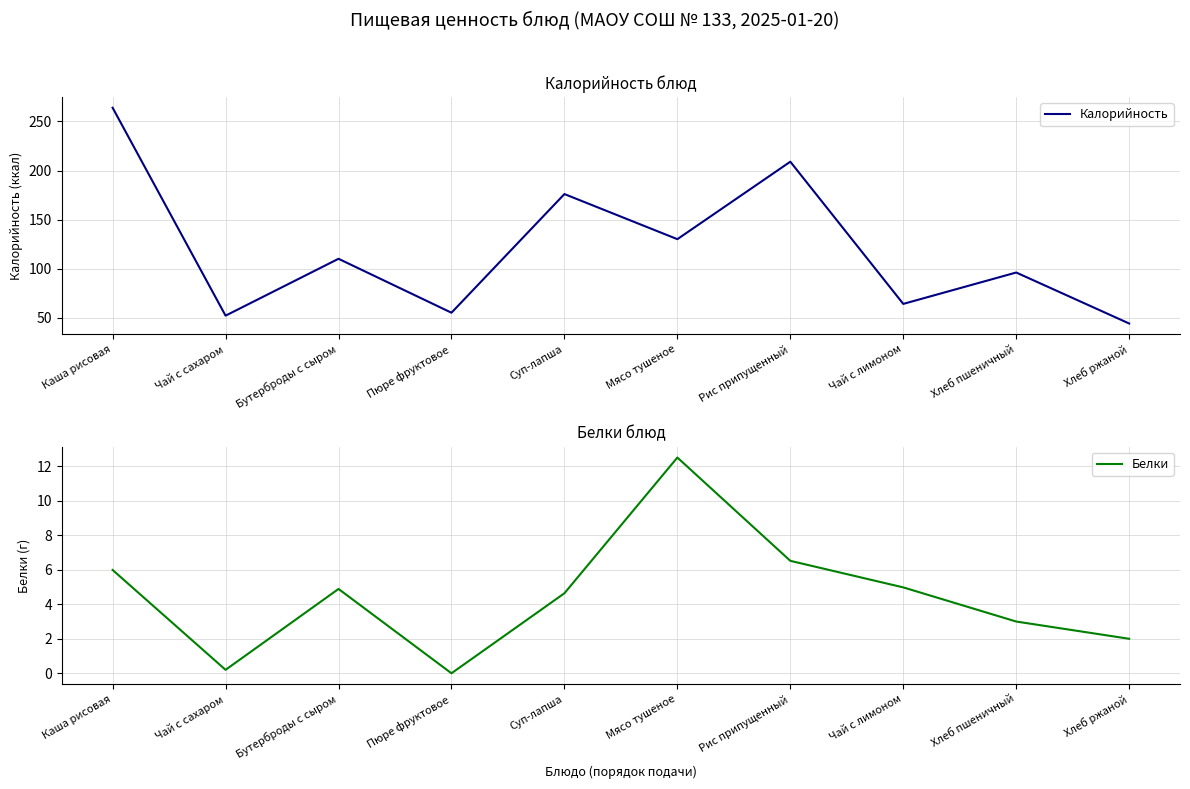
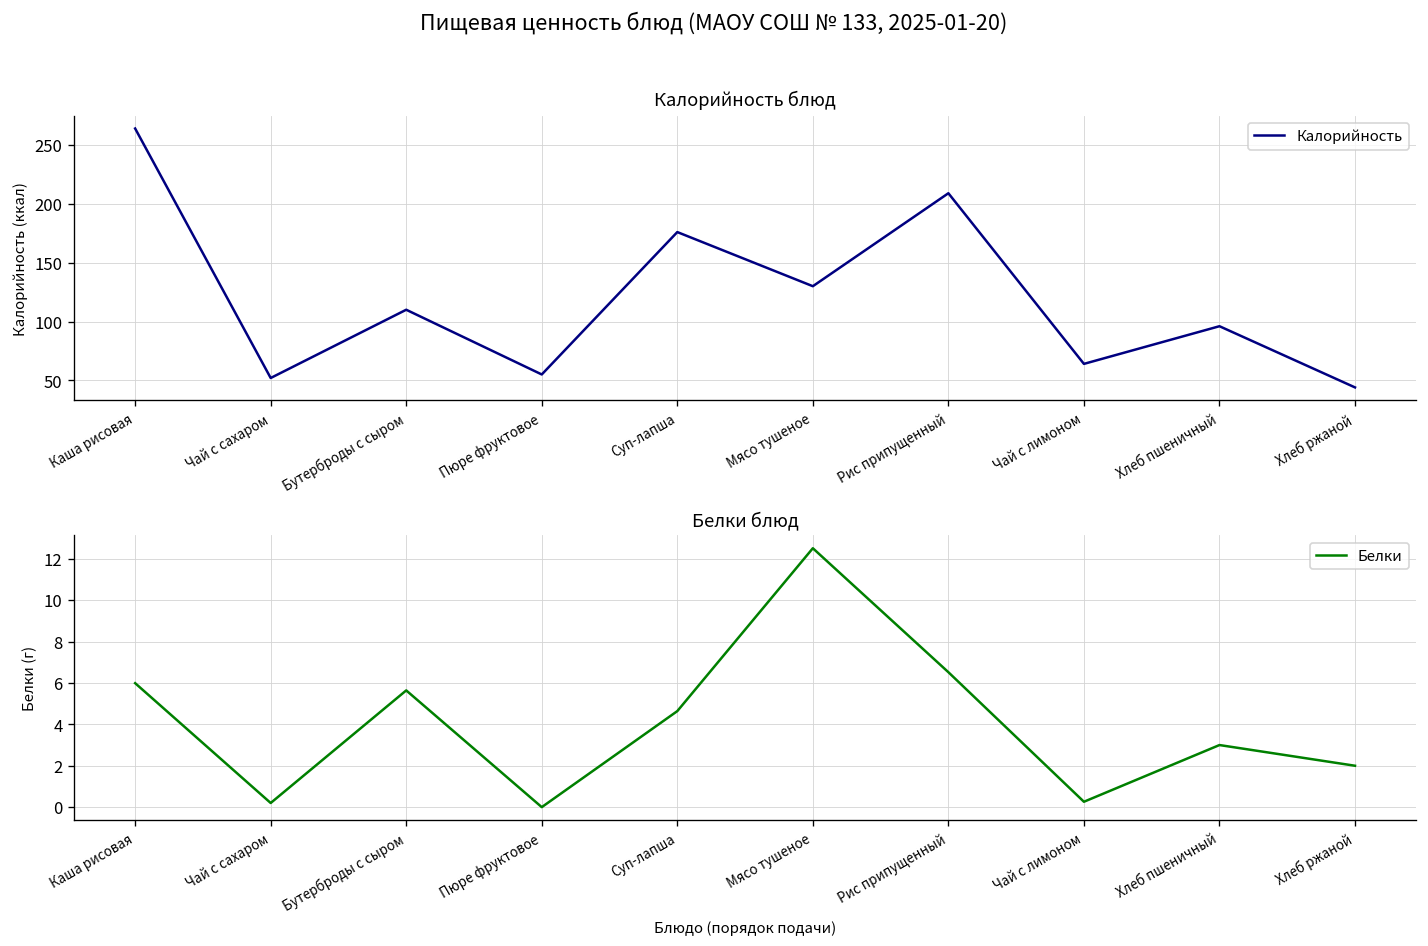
Белки блюд, Бутерброды с сыром: 4.9 -> 5.6
Белки блюд, Чай с лимоном: 5.0 -> 0.3
